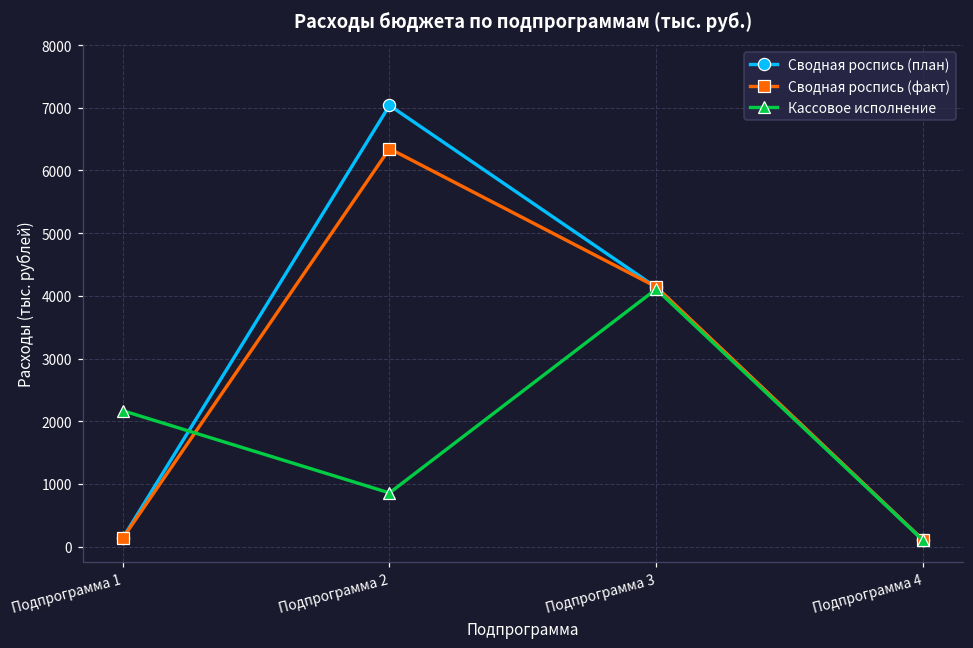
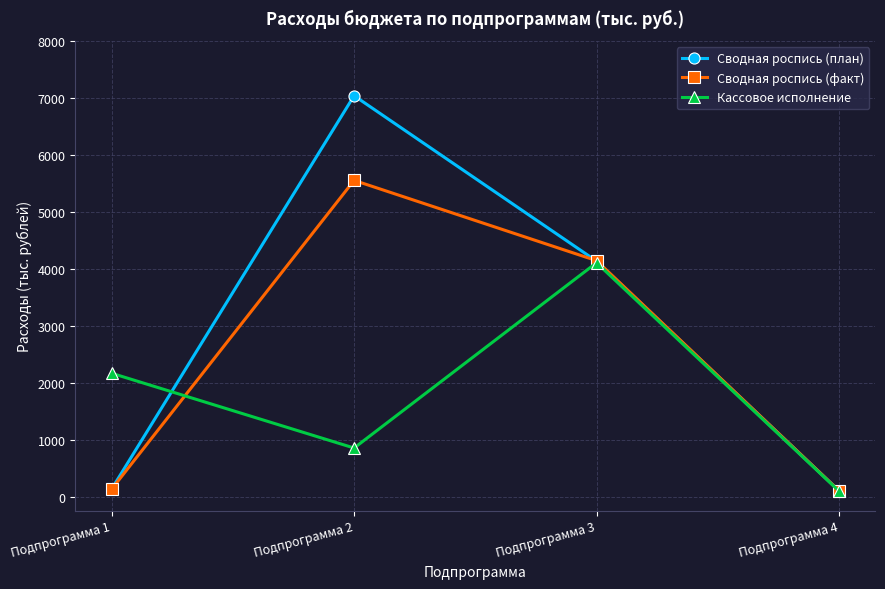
Сводная роспись (факт), Подпрограмма 2: 6300 -> 5600
